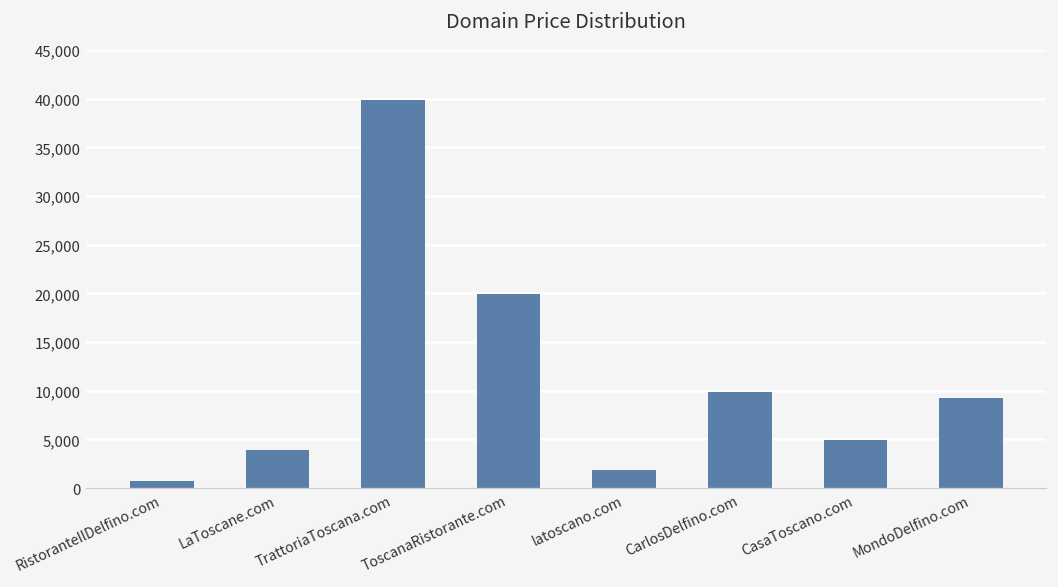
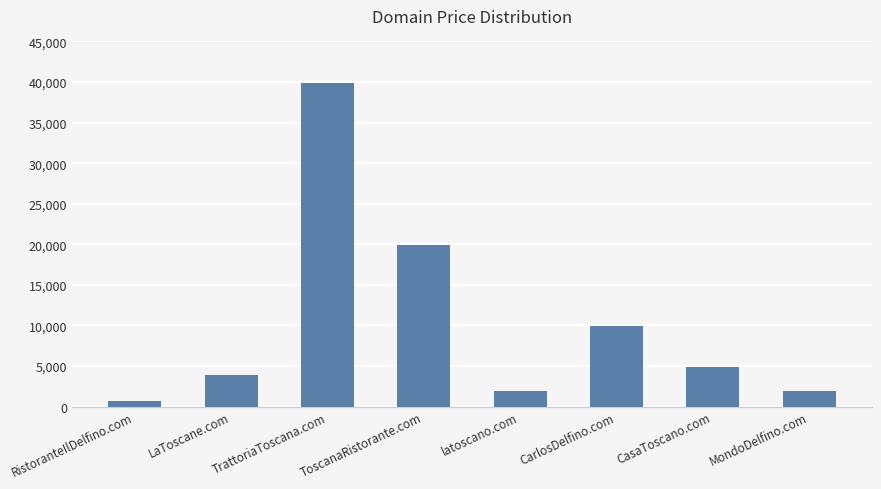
MondoDelfino.com: 9,000 -> 2,000
